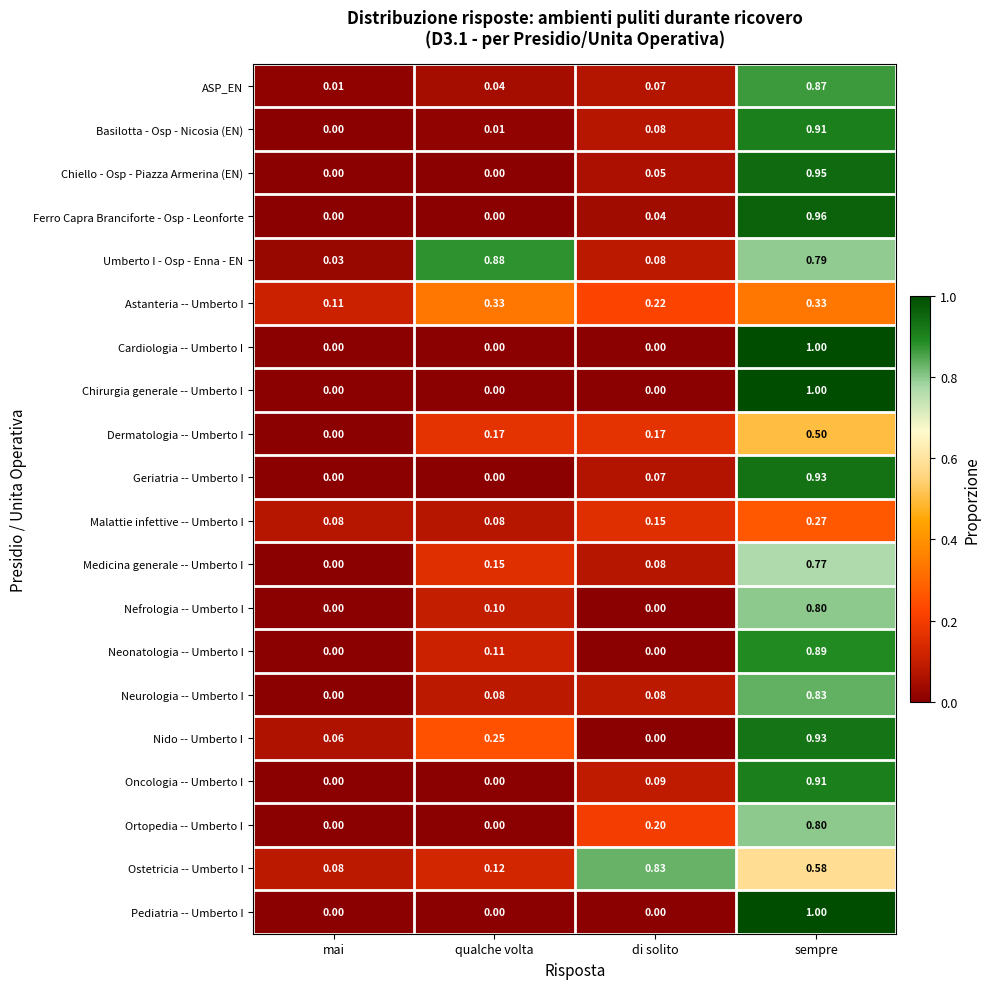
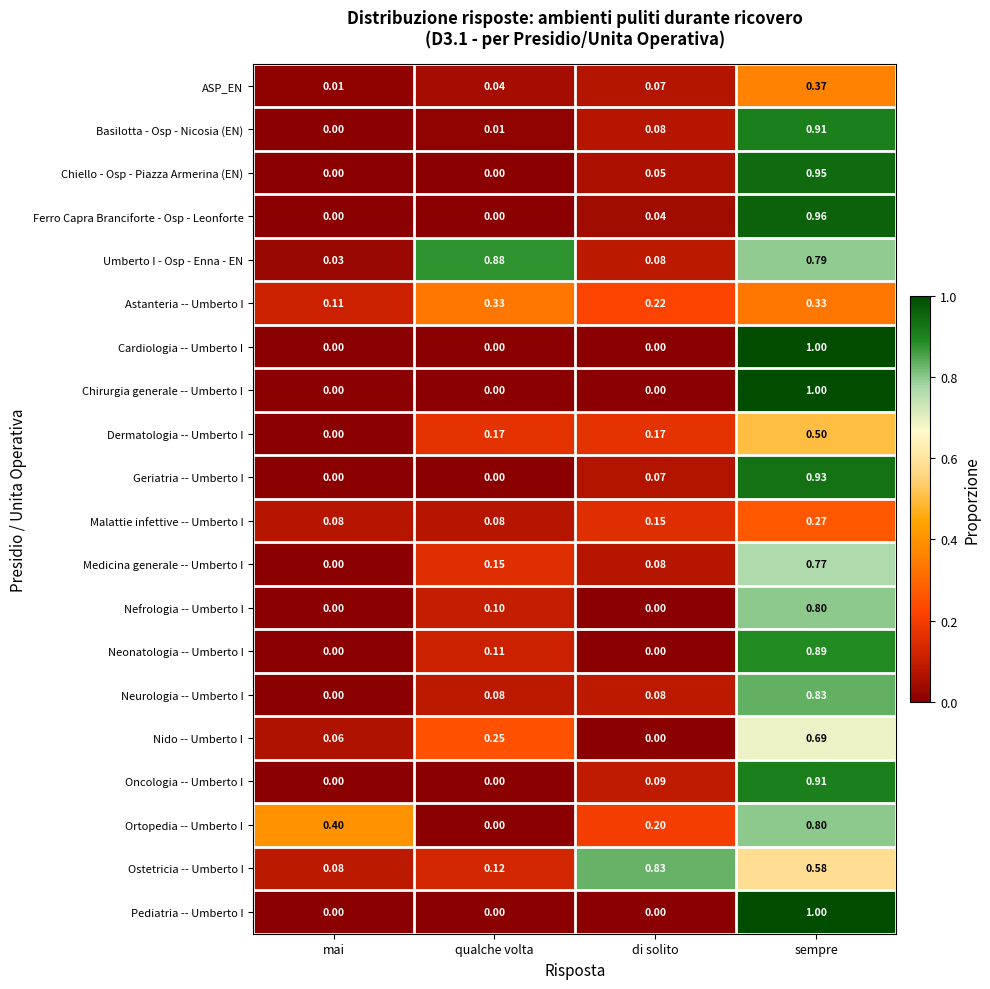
ASP_EN, sempre: 0.87 -> 0.37
Nido -- Umberto I, sempre: 0.93 -> 0.69
Ortopedia -- Umberto I, mai: 0.00 -> 0.40
